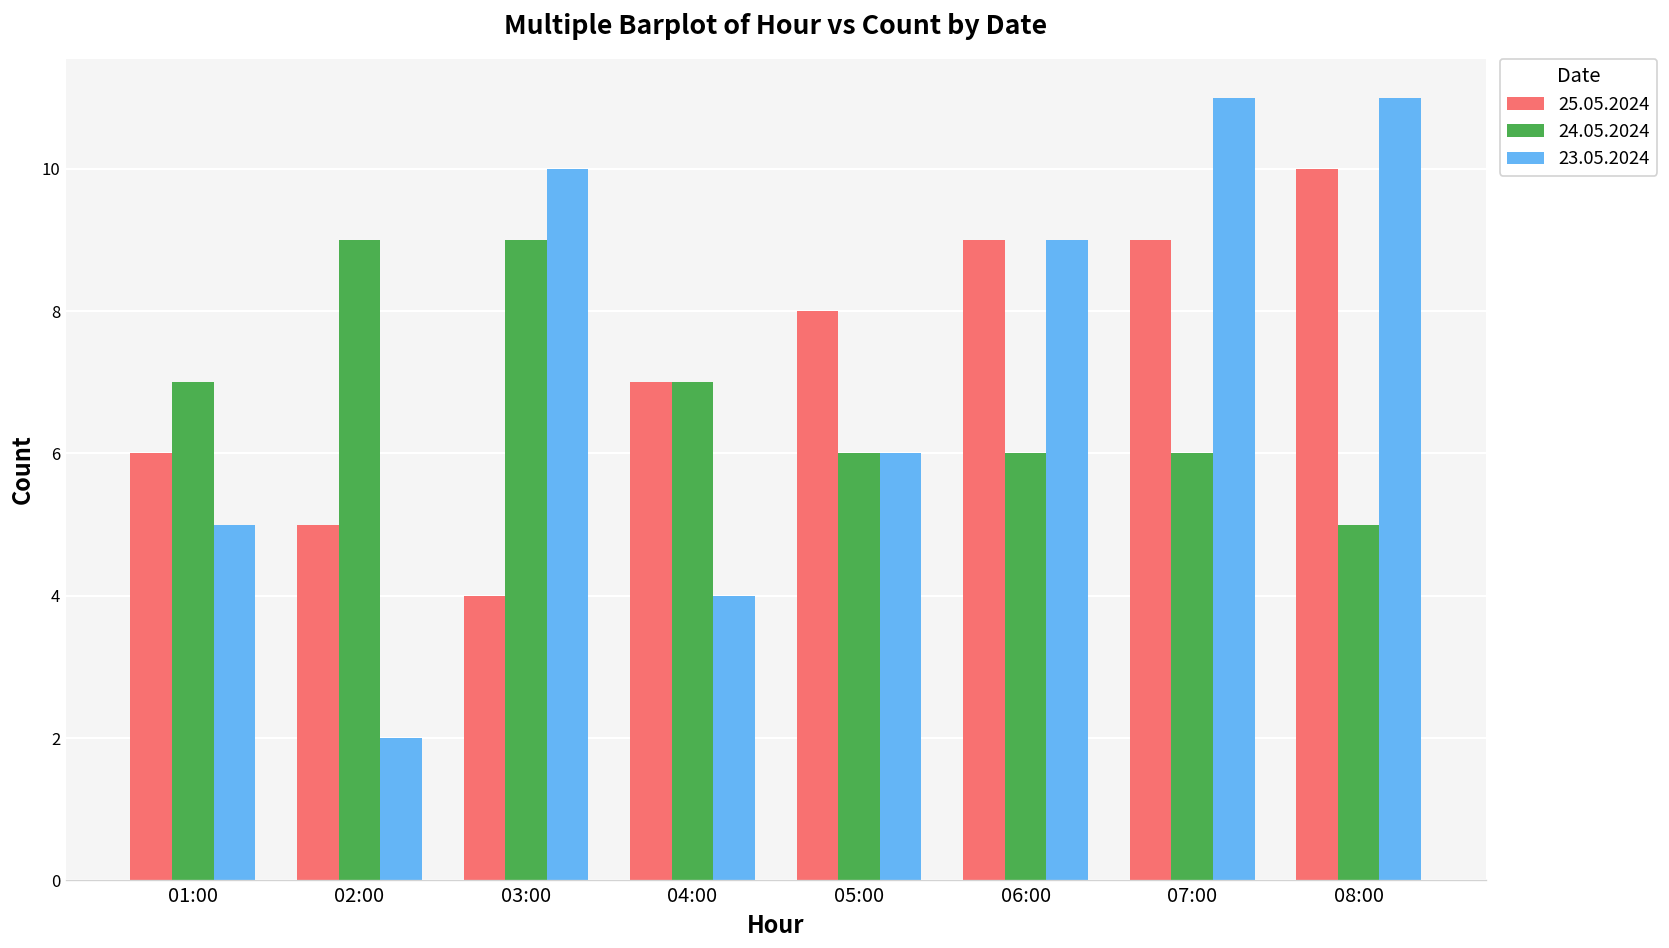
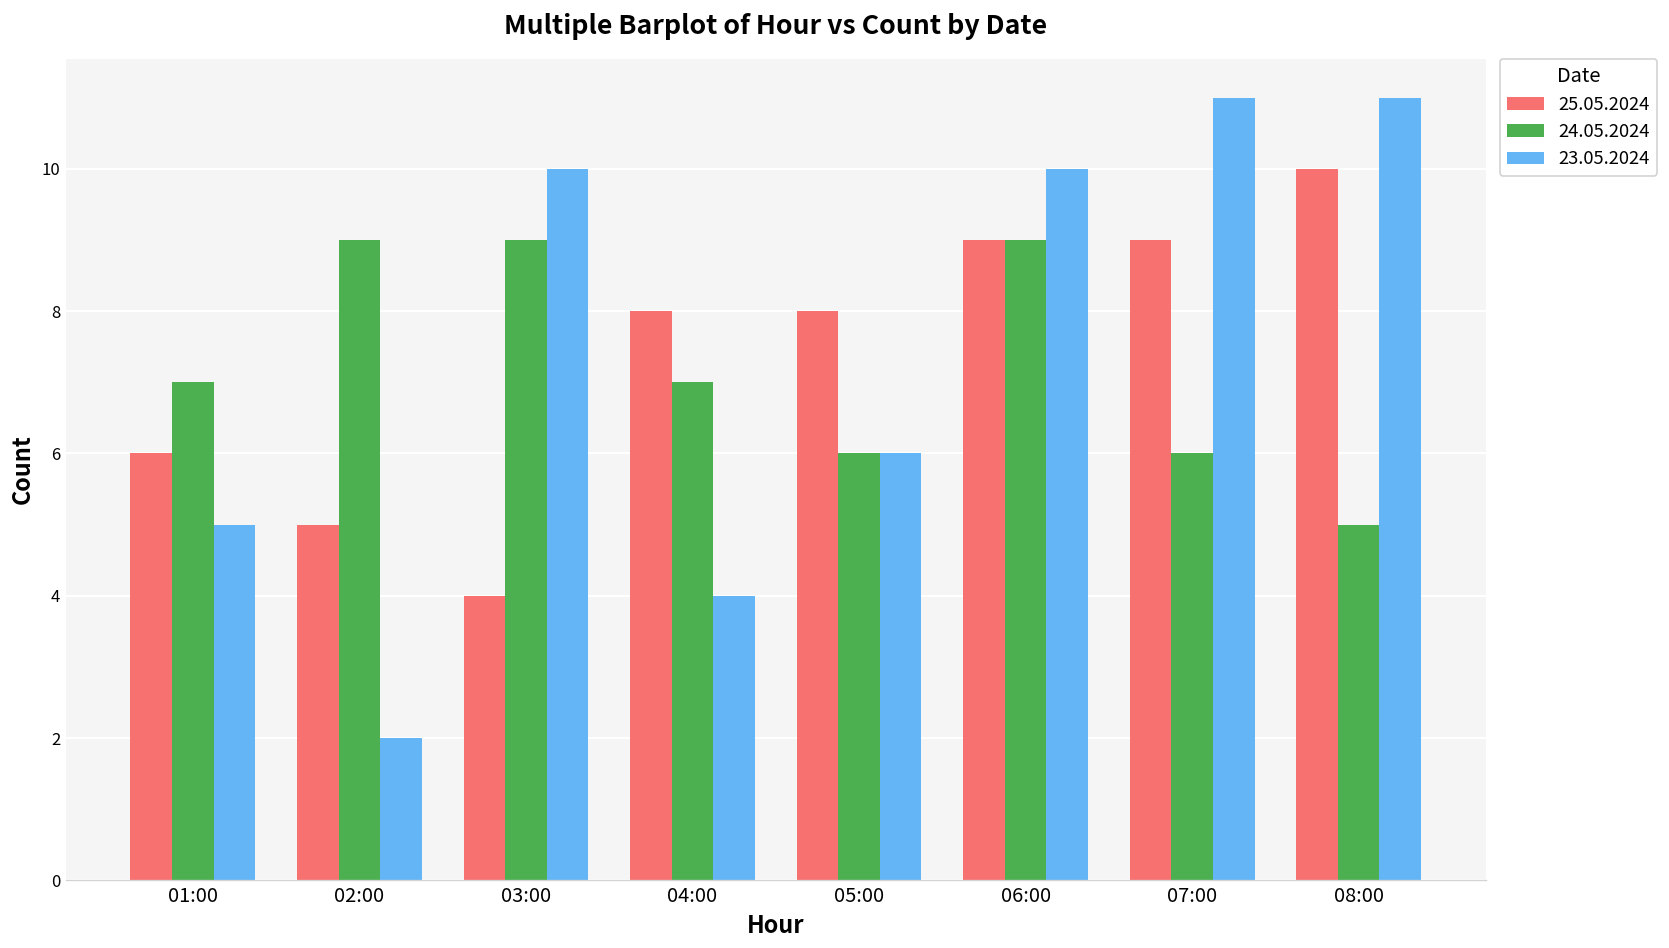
25.05.2024, 04:00: 7 -> 8
24.05.2024, 06:00: 6 -> 9
23.05.2024, 06:00: 9 -> 10
